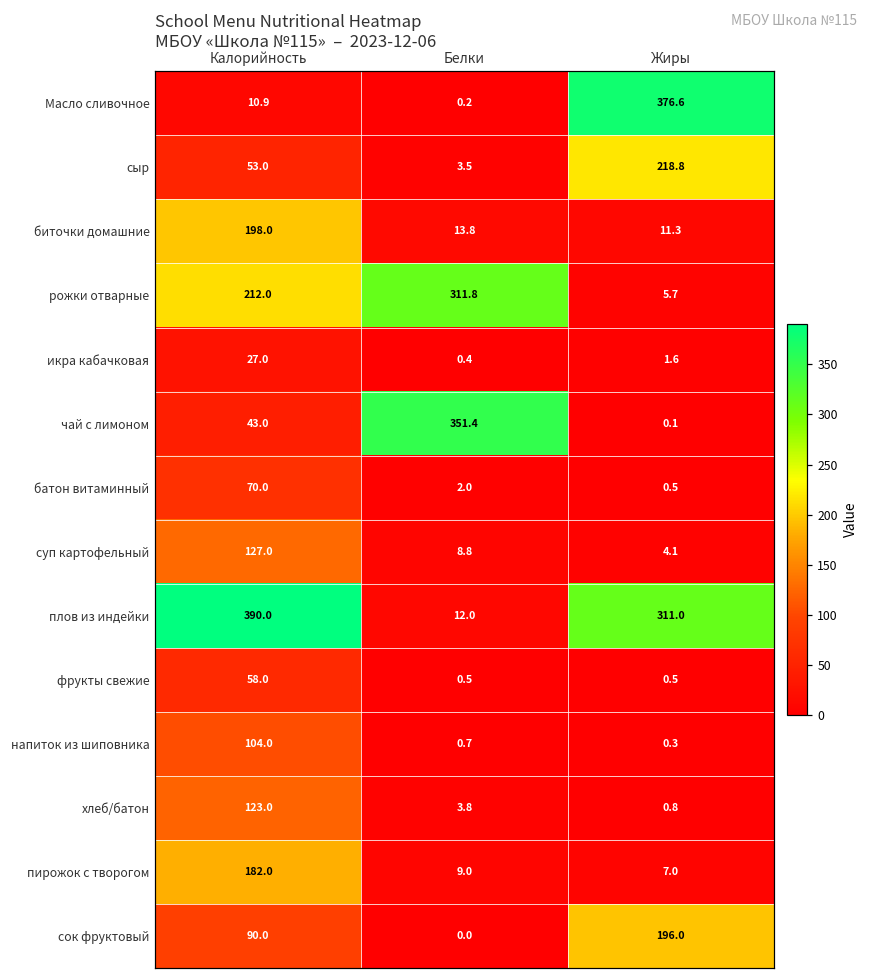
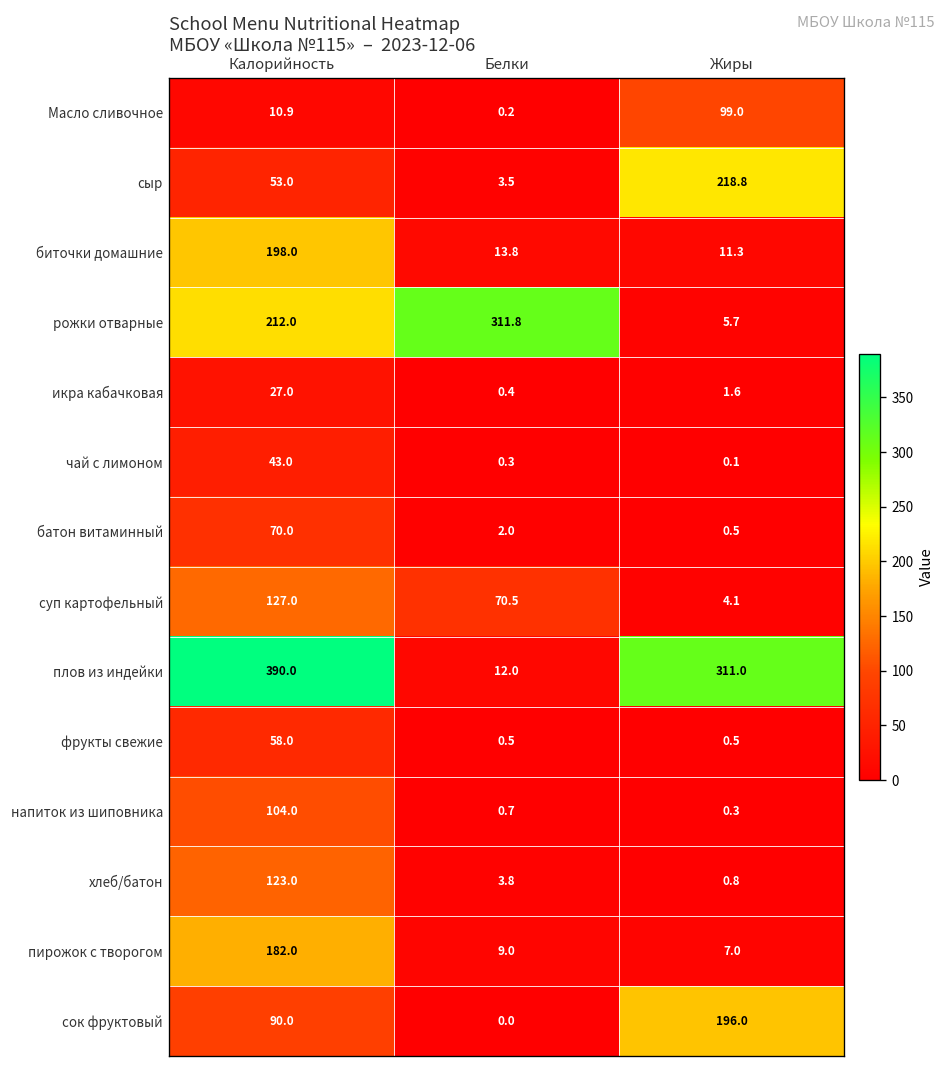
Масло сливочное, Жиры: 376.6 -> 99.0
чай с лимоном, Белки: 351.4 -> 0.3
суп картофельный, Белки: 8.8 -> 70.5
